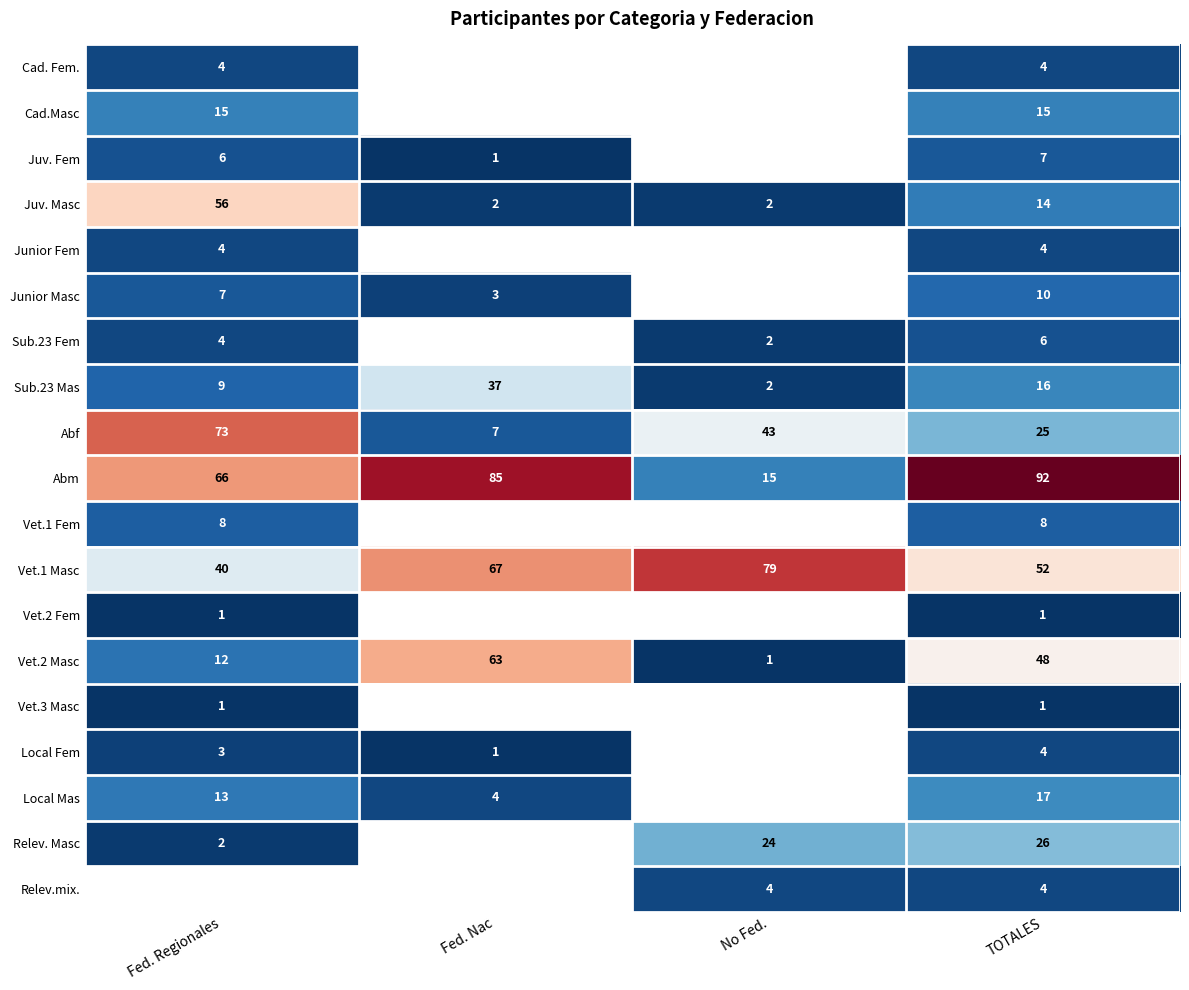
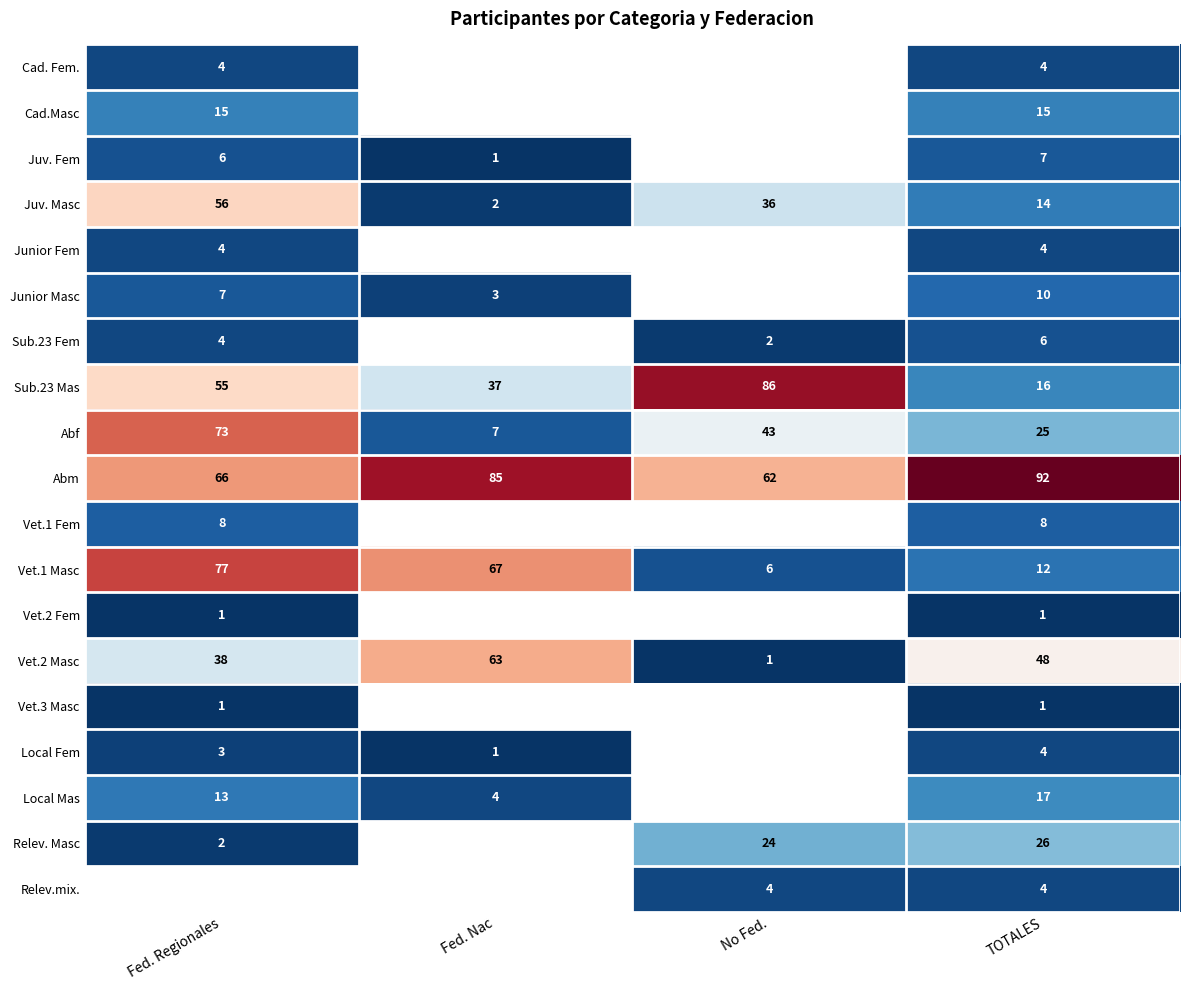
Juv. Masc, No Fed.: 2 -> 36
Sub.23 Mas, Fed. Regionales: 9 -> 55
Sub.23 Mas, No Fed.: 2 -> 86
Abm, No Fed.: 15 -> 62
Vet.1 Masc, Fed. Regionales: 40 -> 77
Vet.1 Masc, No Fed.: 79 -> 6
Vet.1 Masc, TOTALES: 52 -> 12
Vet.2 Masc, Fed. Regionales: 12 -> 38
